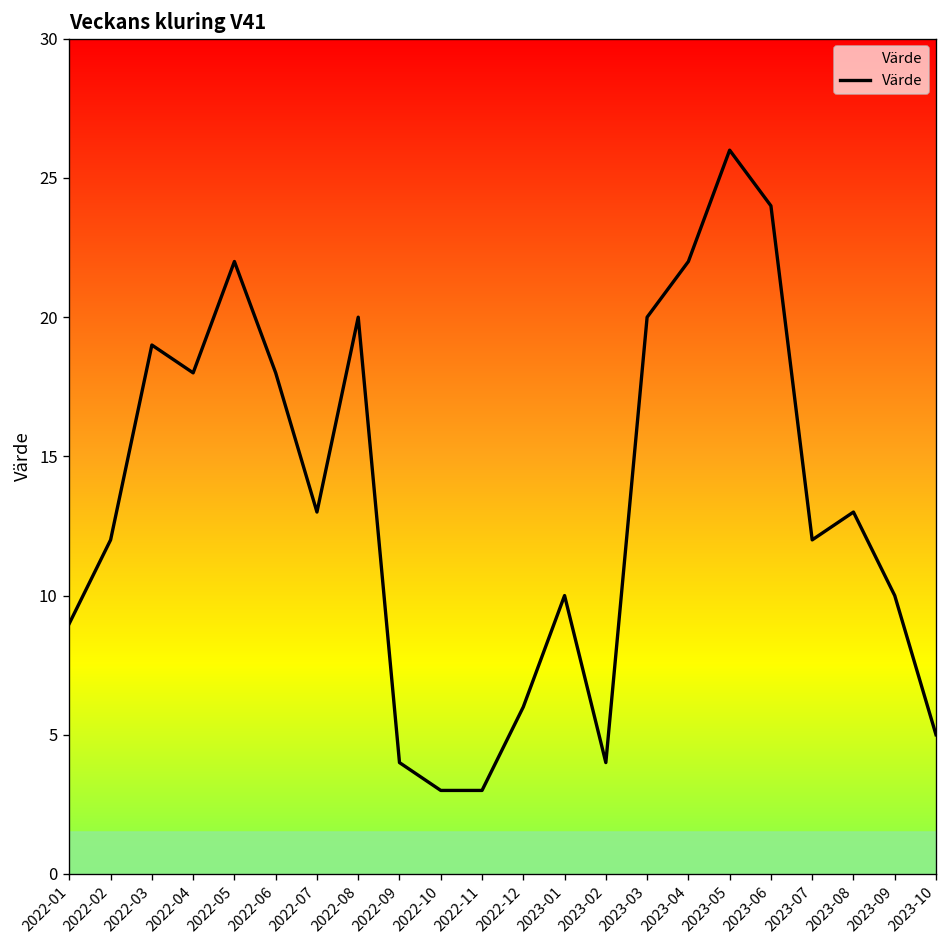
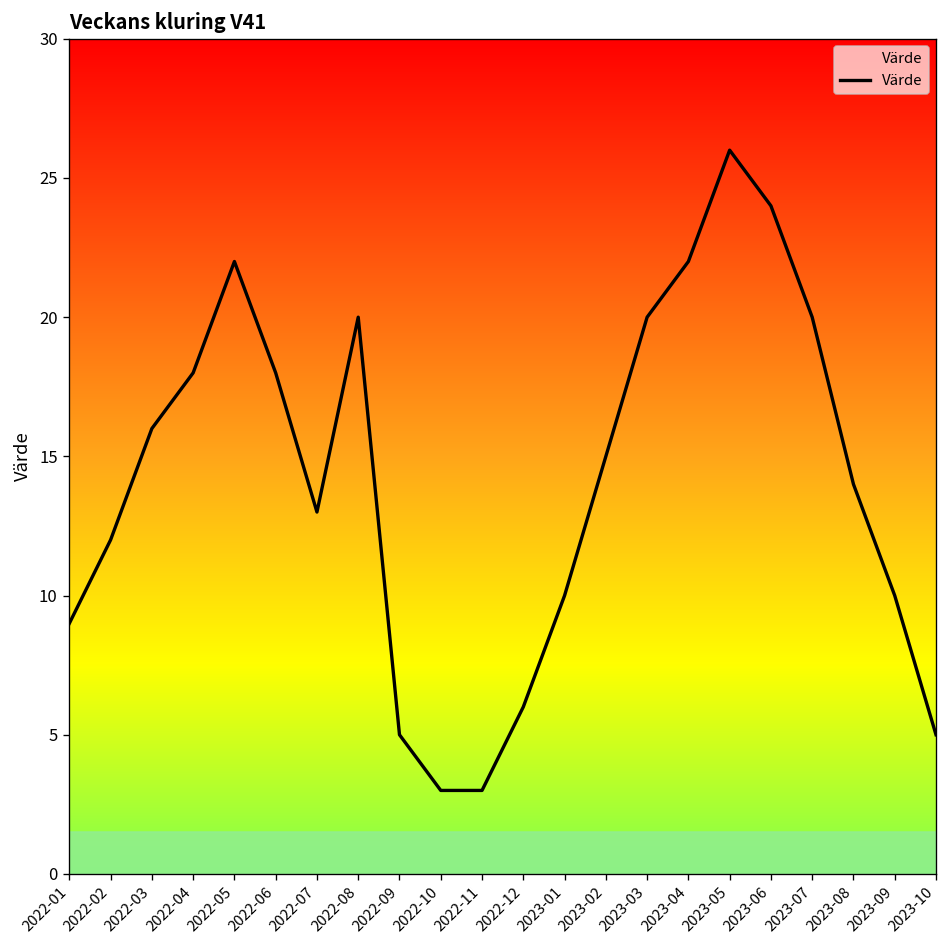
2022-03: 19 -> 16
2022-09: 4 -> 5
2023-02: 4 -> 15
2023-07: 12 -> 20
2023-08: 13 -> 14
